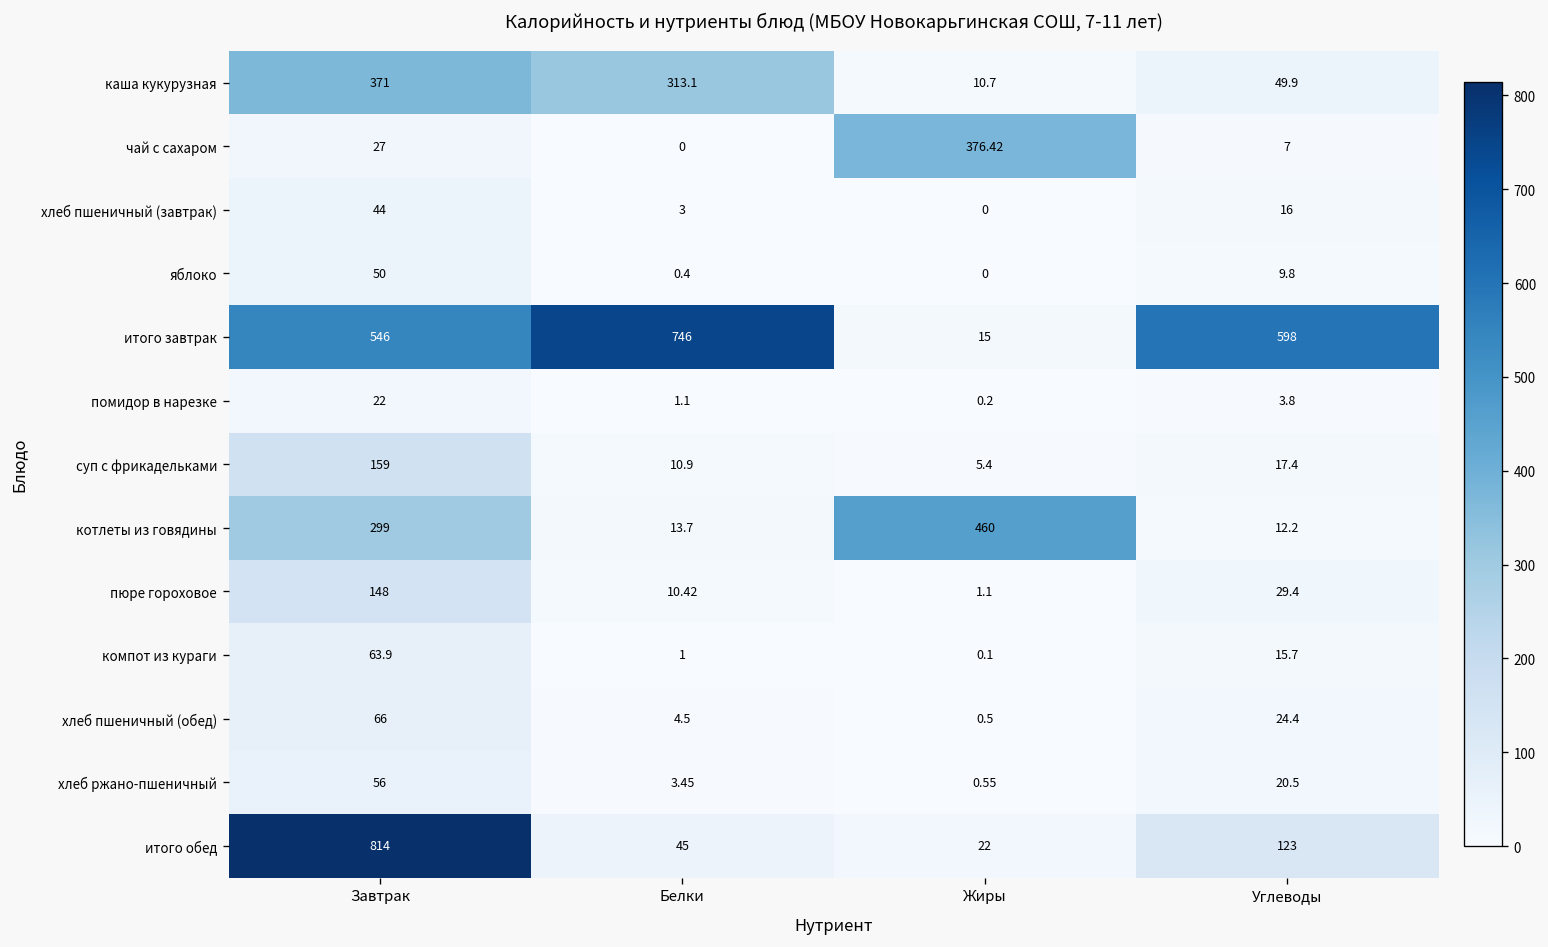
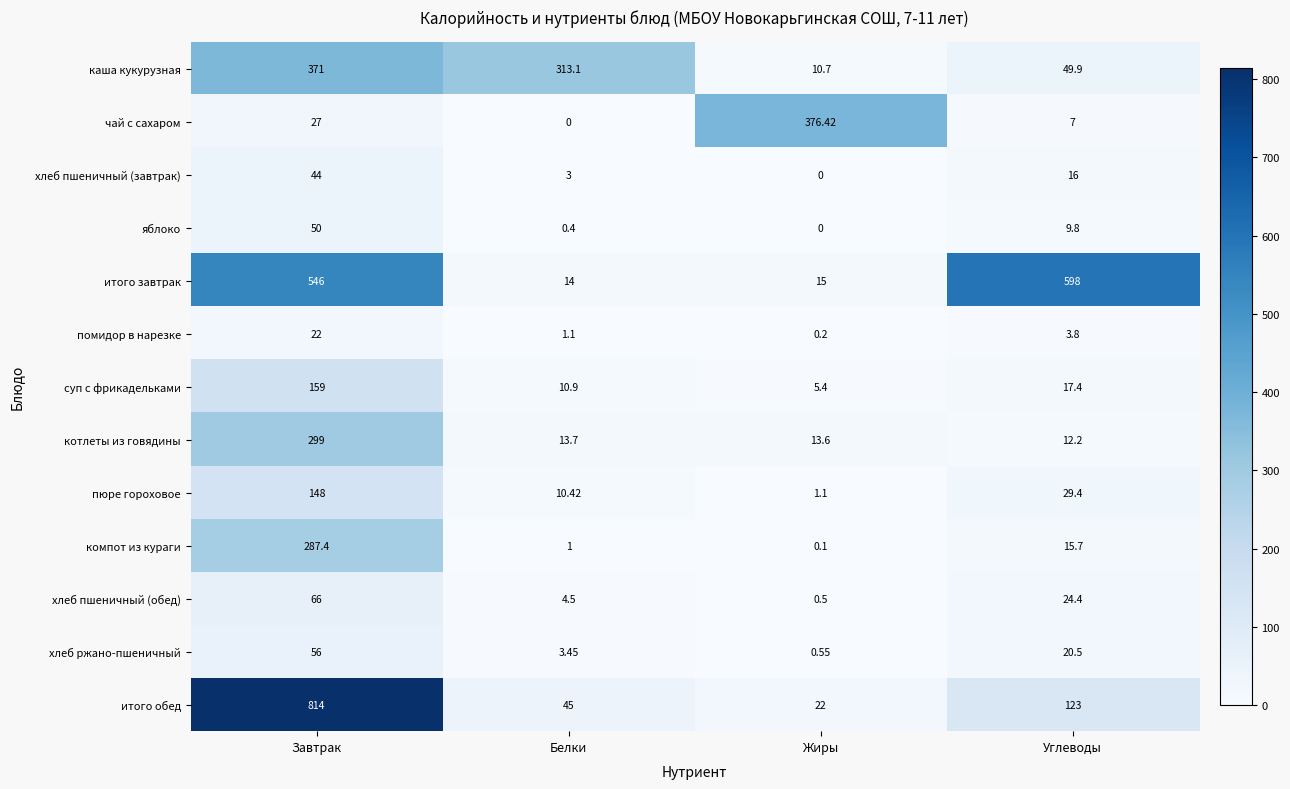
итого завтрак, Белки: 746 -> 14
котлеты из говядины, Жиры: 460 -> 13.6
компот из кураги, Завтрак: 63.9 -> 287.4
